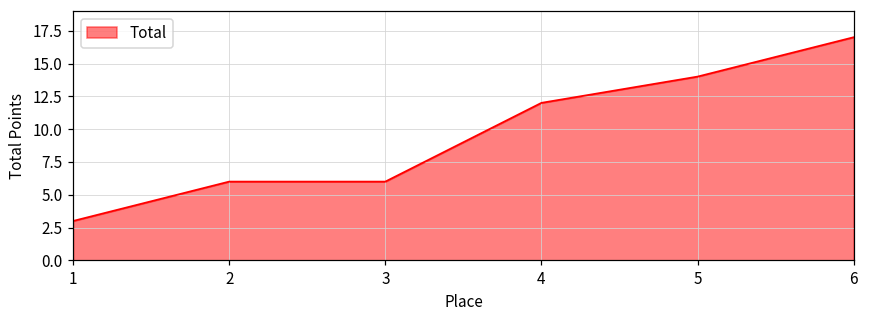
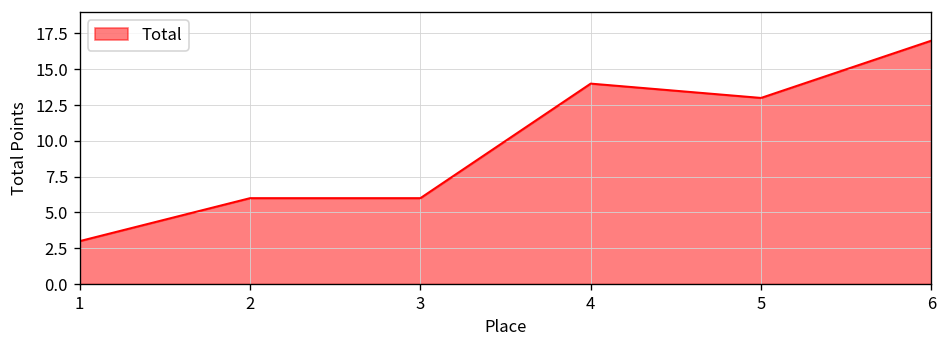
4: 12 -> 14
5: 14 -> 13
